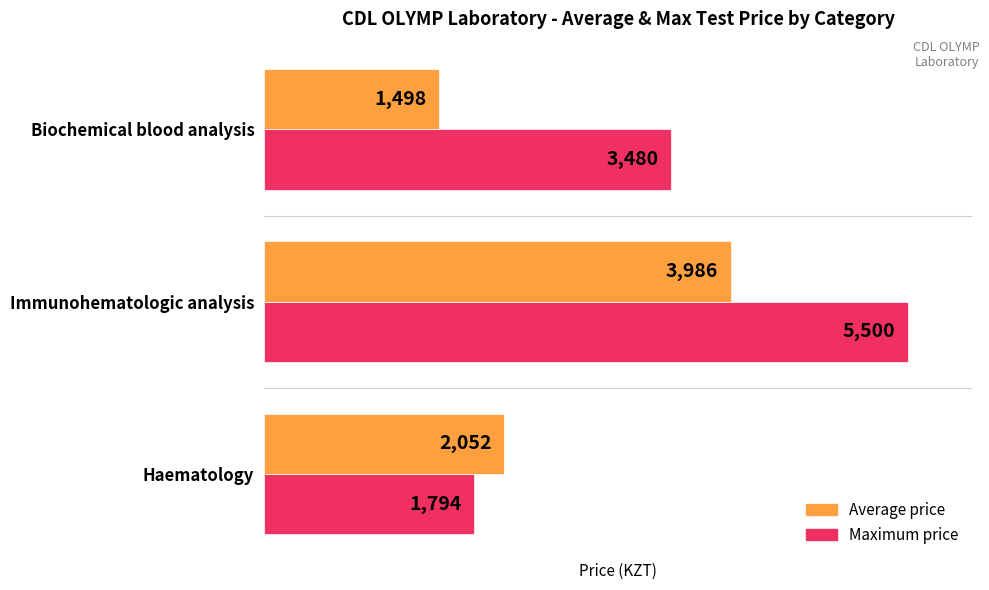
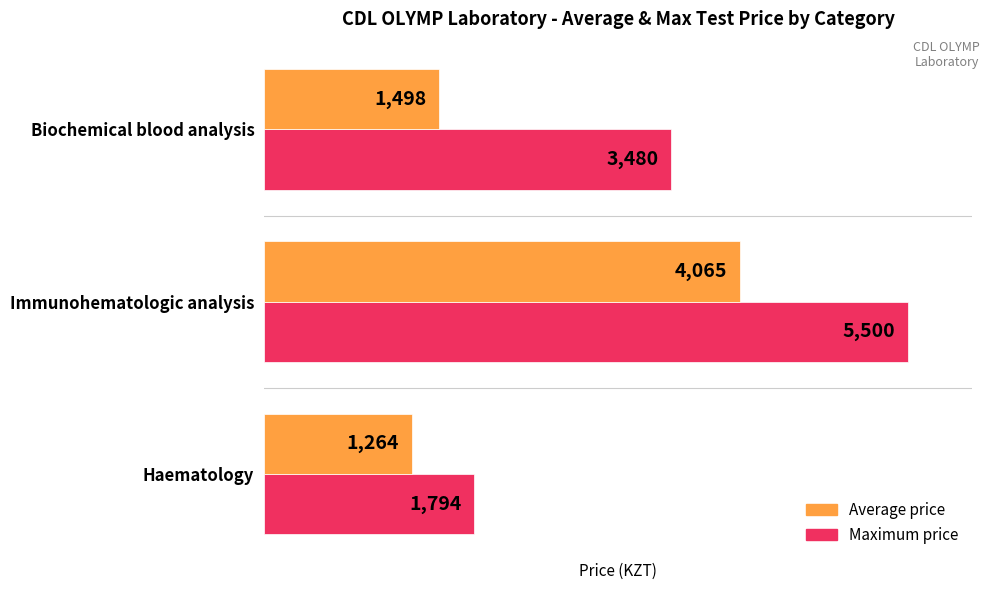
Average price, Immunohematologic analysis: 3,986 -> 4,065
Average price, Haematology: 2,052 -> 1,264
